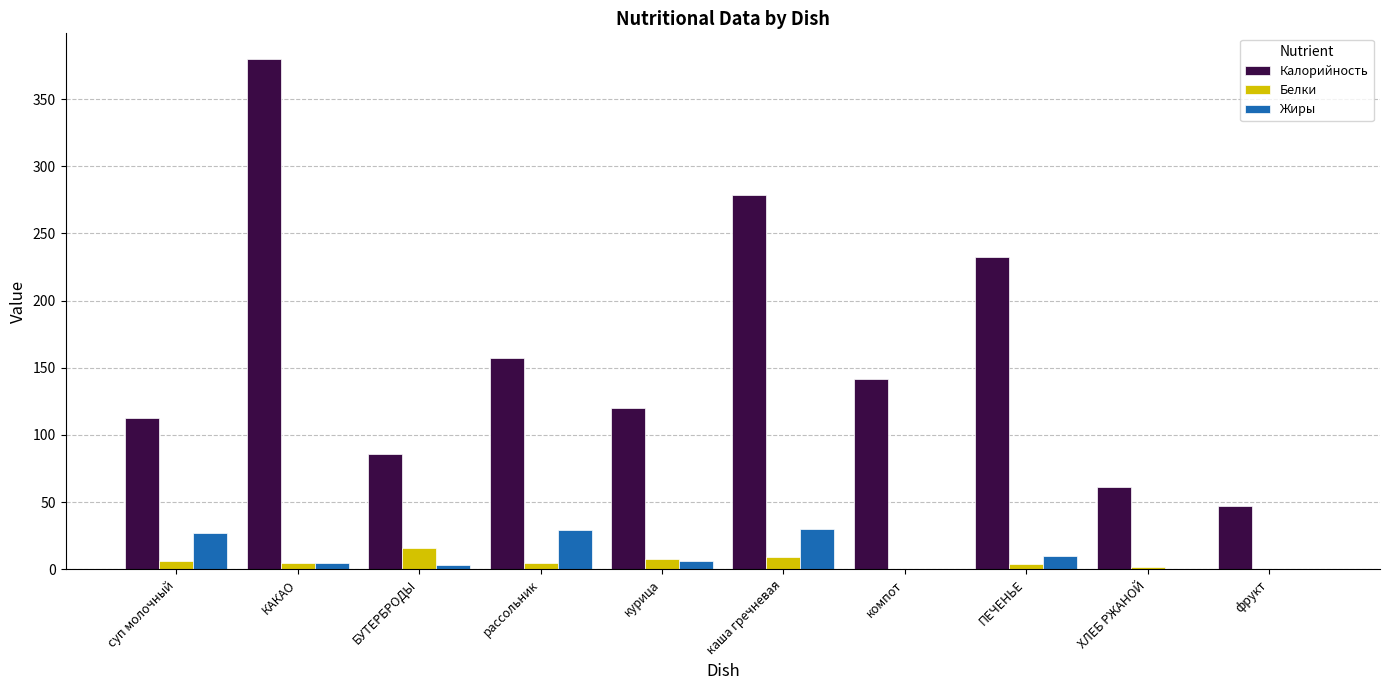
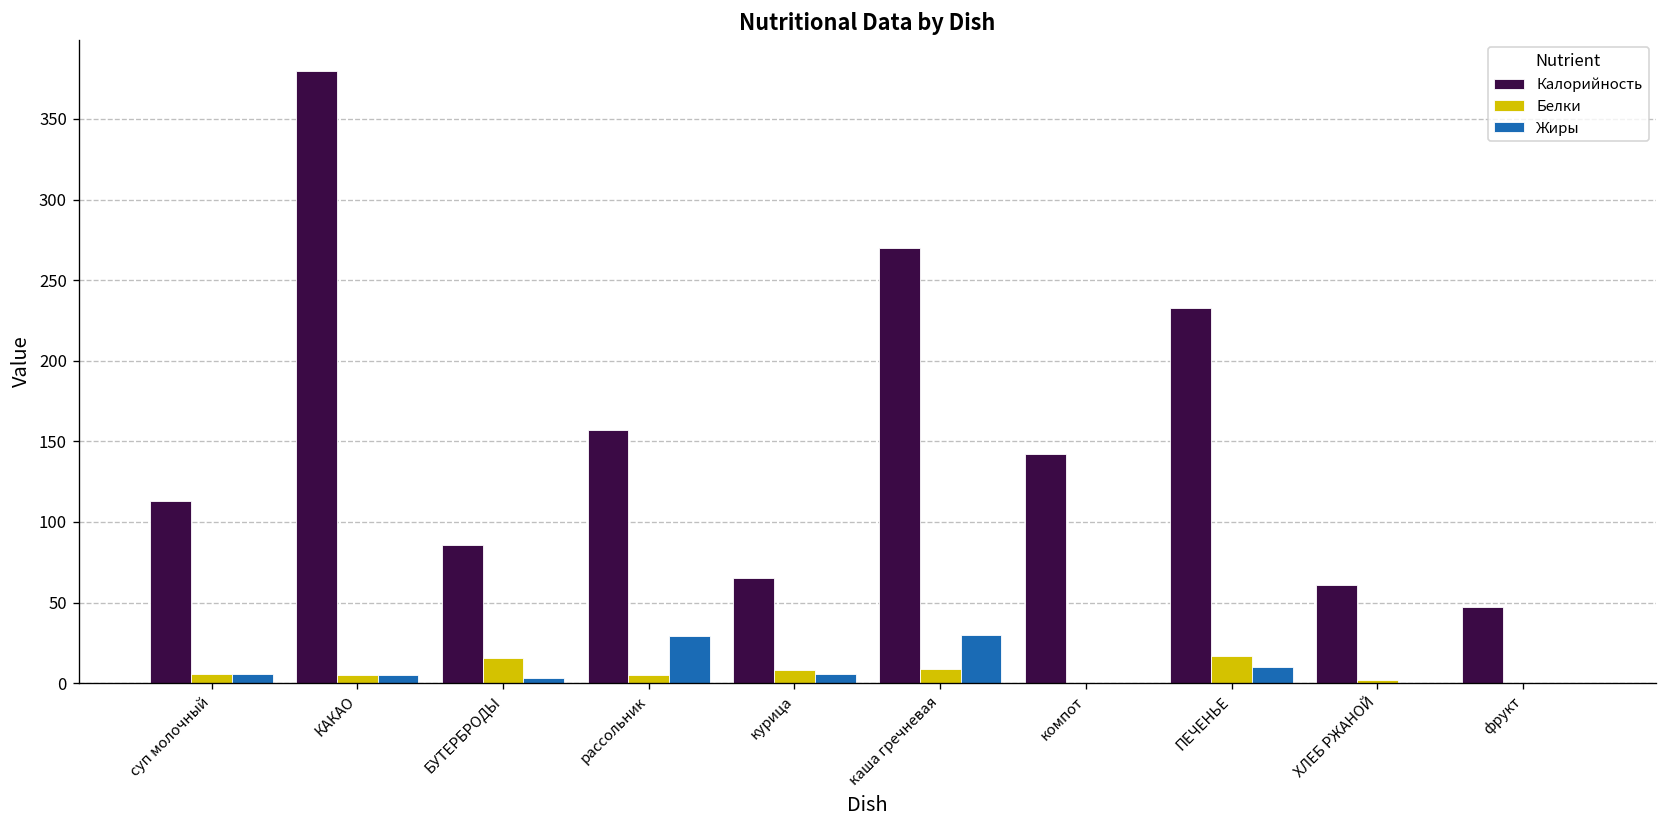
Жиры, суп молочный: 27 -> 6
Калорийность, курица: 120 -> 65
Калорийность, каша гречневая: 279 -> 270
Белки, ПЕЧЕНЬЕ: 4 -> 17
